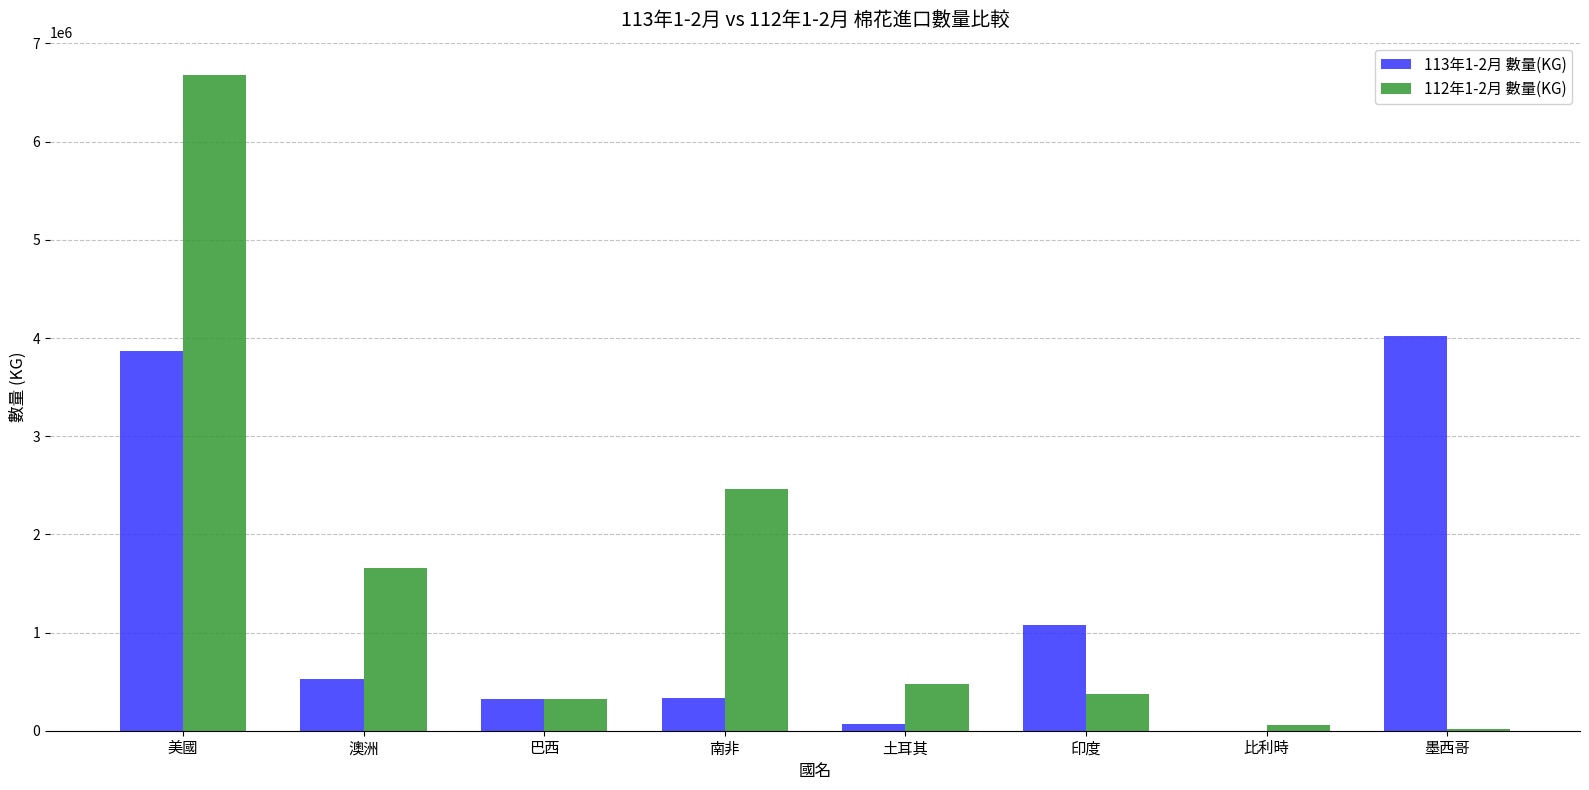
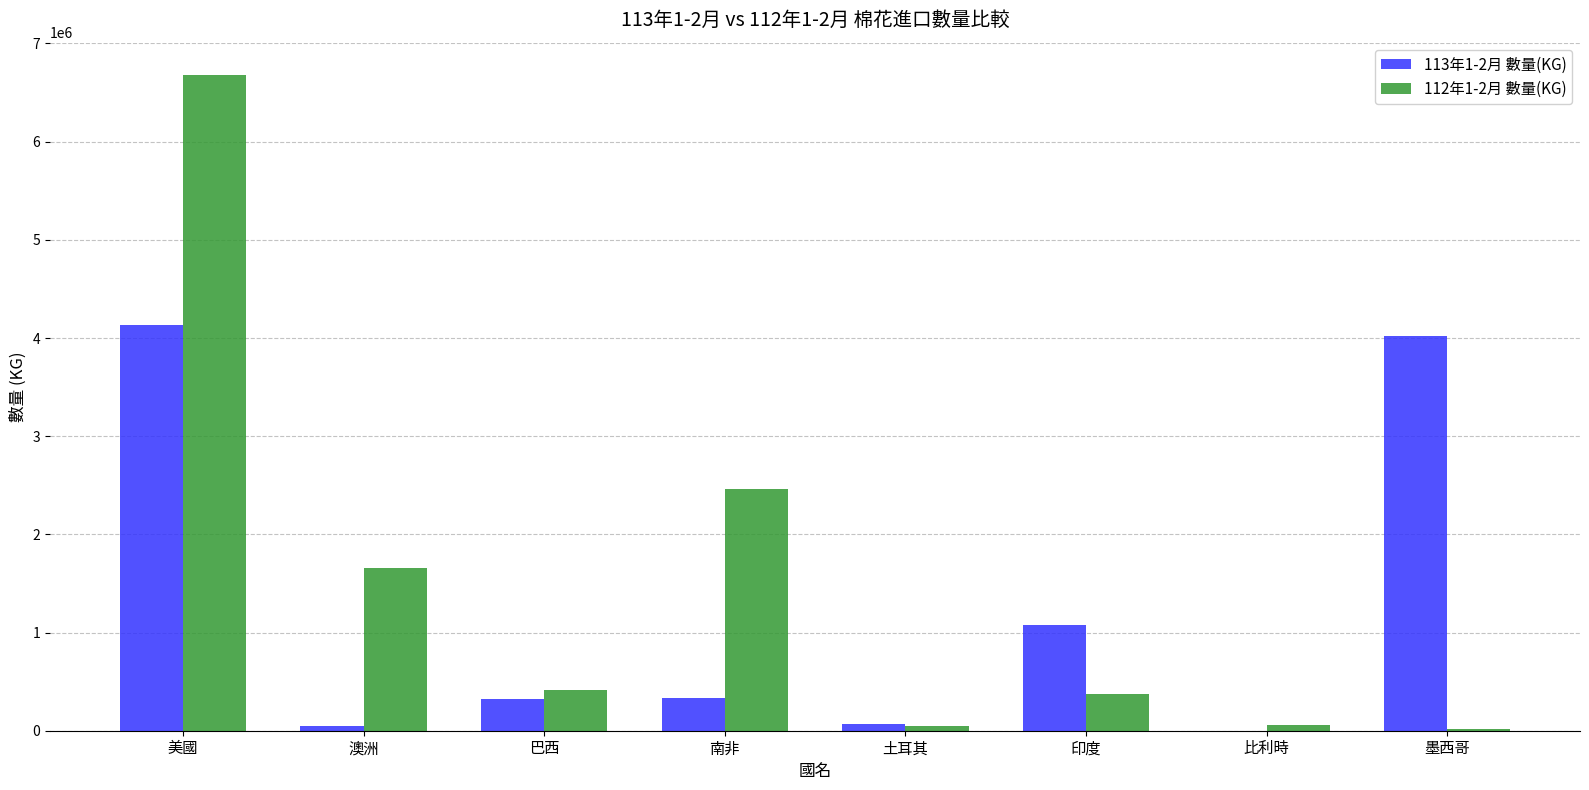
113年1-2月 數量(KG), 美國: 3900000 -> 4100000
113年1-2月 數量(KG), 澳洲: 500000 -> 0
112年1-2月 數量(KG), 巴西: 300000 -> 400000
112年1-2月 數量(KG), 土耳其: 500000 -> 0
